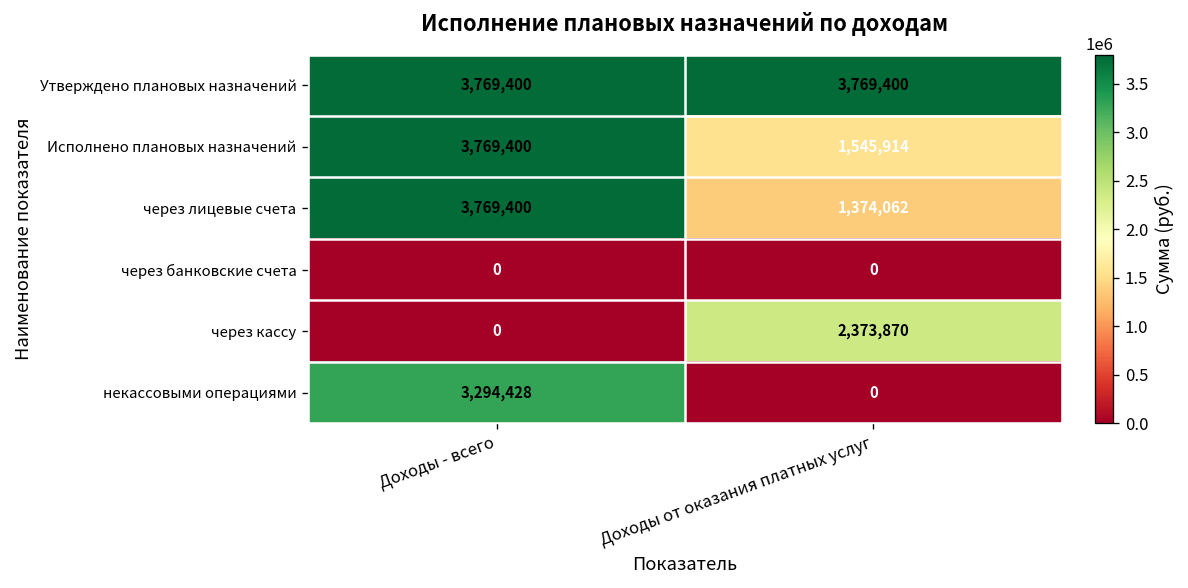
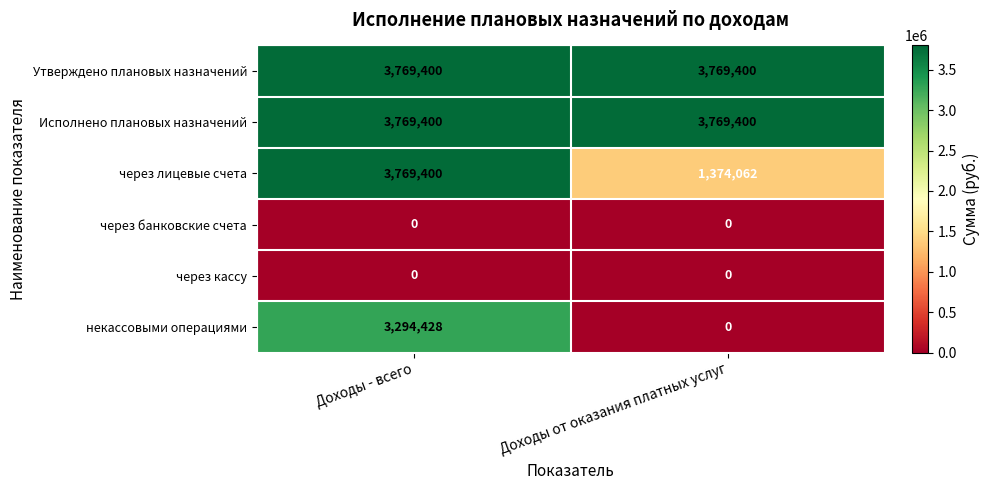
Исполнено плановых назначений, Доходы от оказания платных услуг: 1,545,914 -> 3,769,400
через кассу, Доходы от оказания платных услуг: 2,373,870 -> 0
